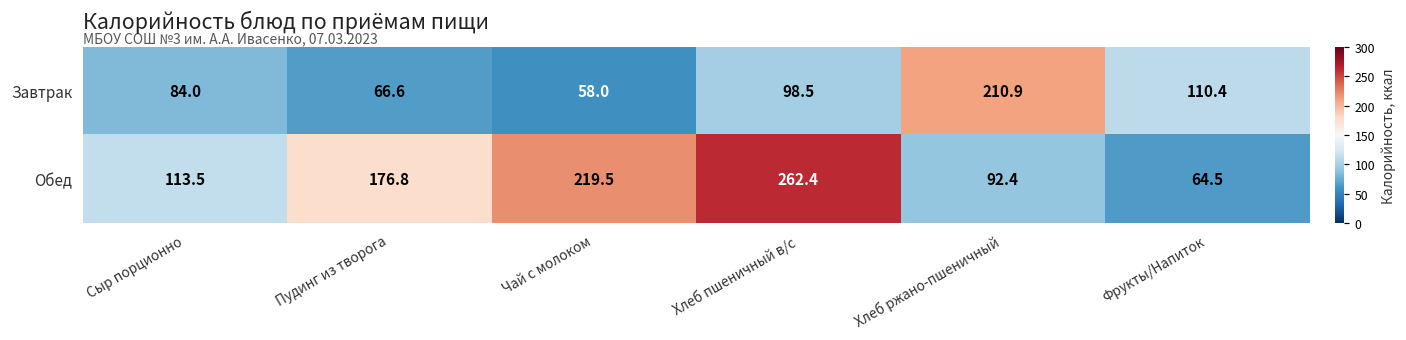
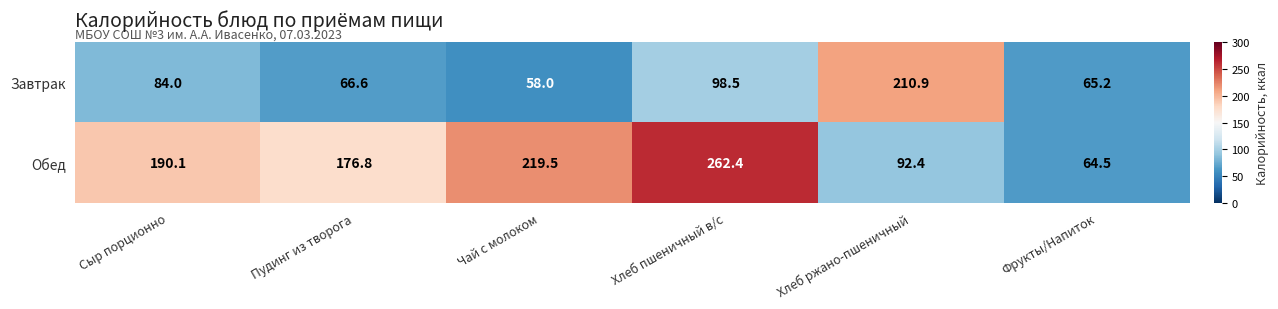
Завтрак, Фрукты/Напиток: 110.4 -> 65.2
Обед, Сыр порционно: 113.5 -> 190.1
